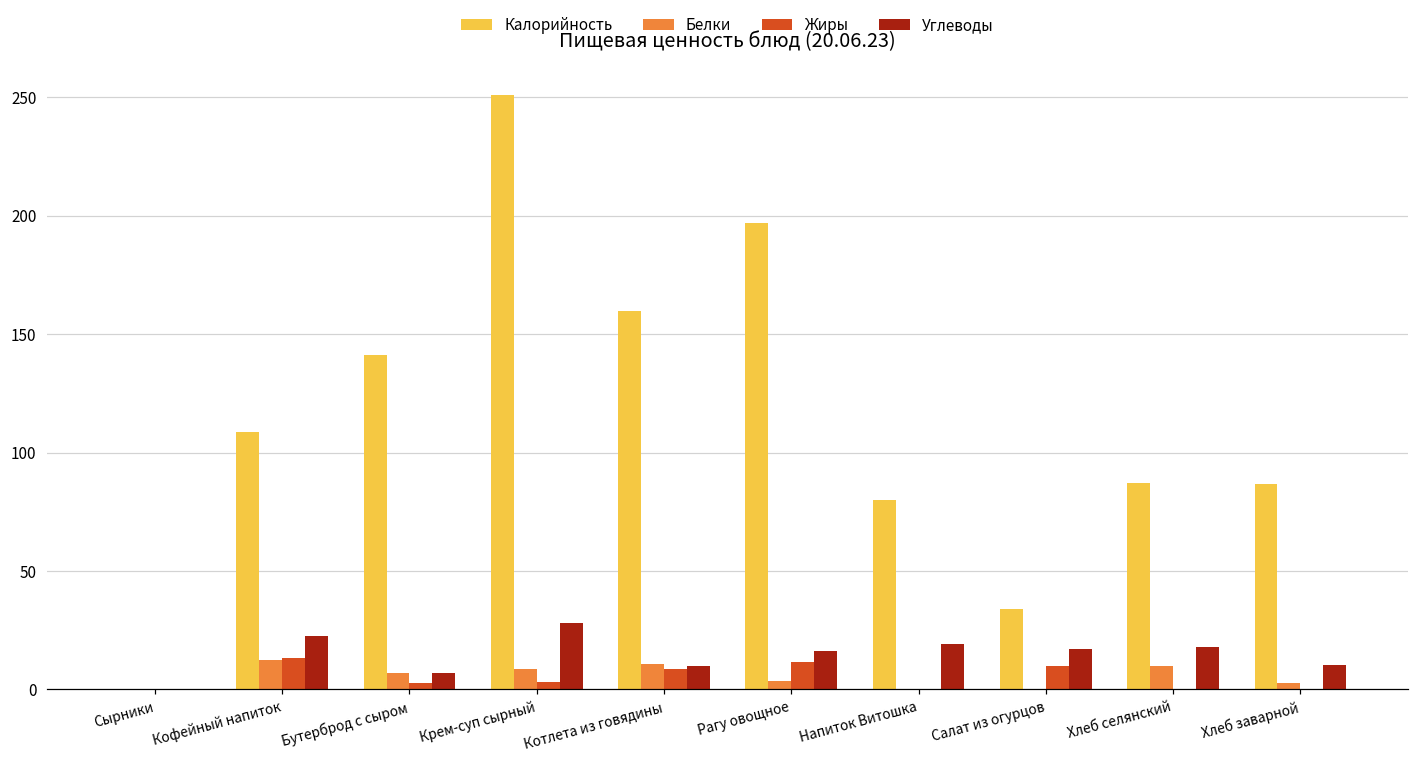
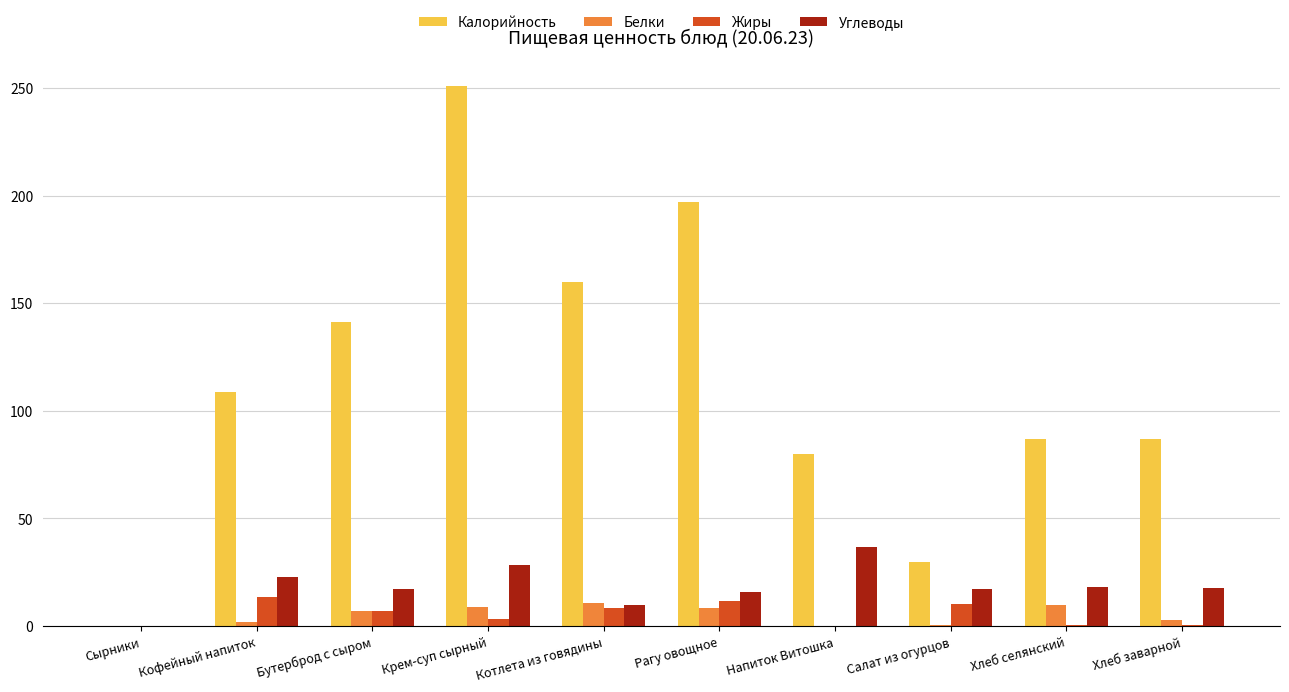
Белки, Кофейный напиток: 12 -> 2
Жиры, Бутерброд с сыром: 3 -> 7
Углеводы, Бутерброд с сыром: 7 -> 17
Белки, Рагу овощное: 3 -> 8
Углеводы, Напиток Витошка: 19 -> 37
Калорийность, Салат из огурцов: 34 -> 30
Углеводы, Хлеб заварной: 10 -> 18
